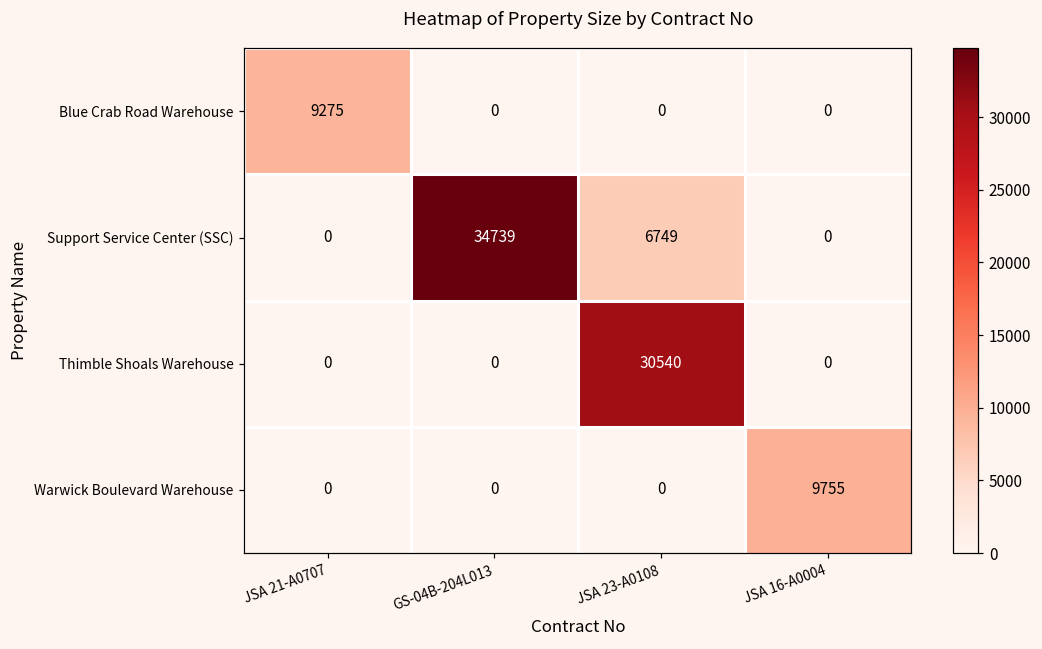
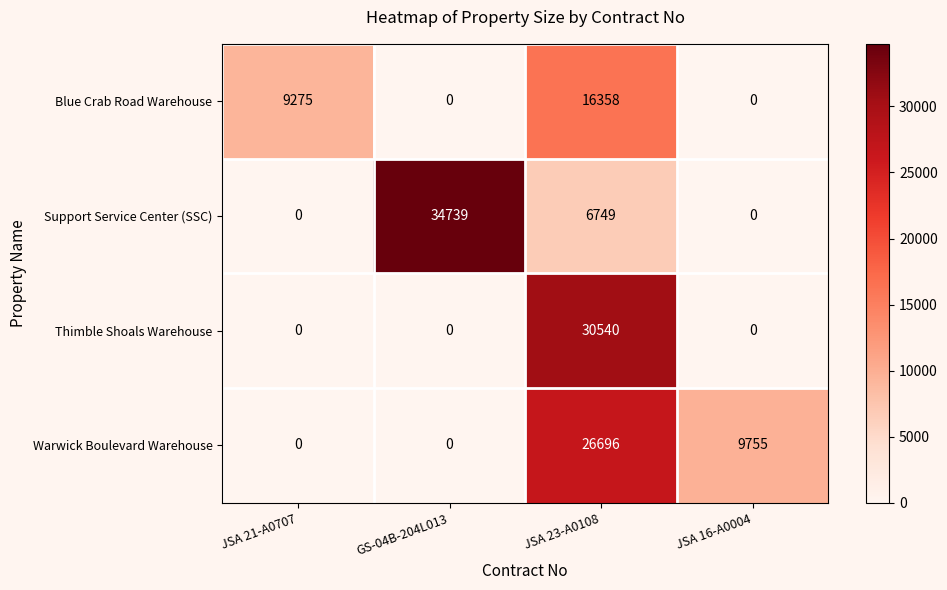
Blue Crab Road Warehouse, JSA 23-A0108: 0 -> 16358
Warwick Boulevard Warehouse, JSA 23-A0108: 0 -> 26696
